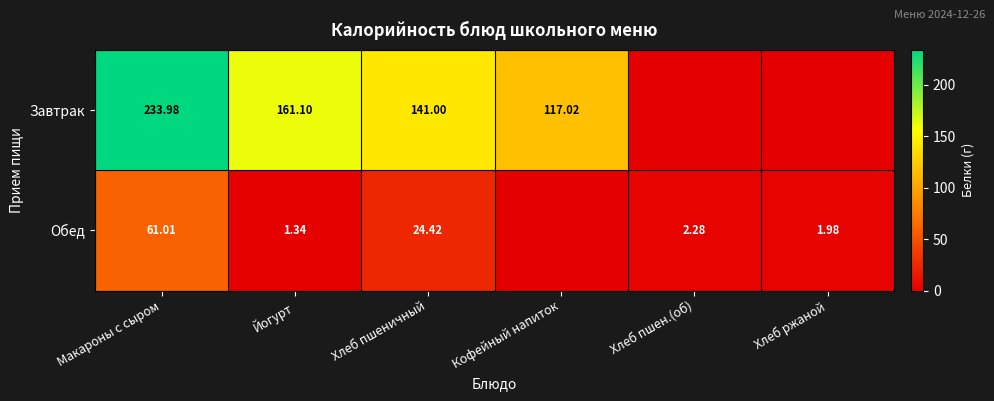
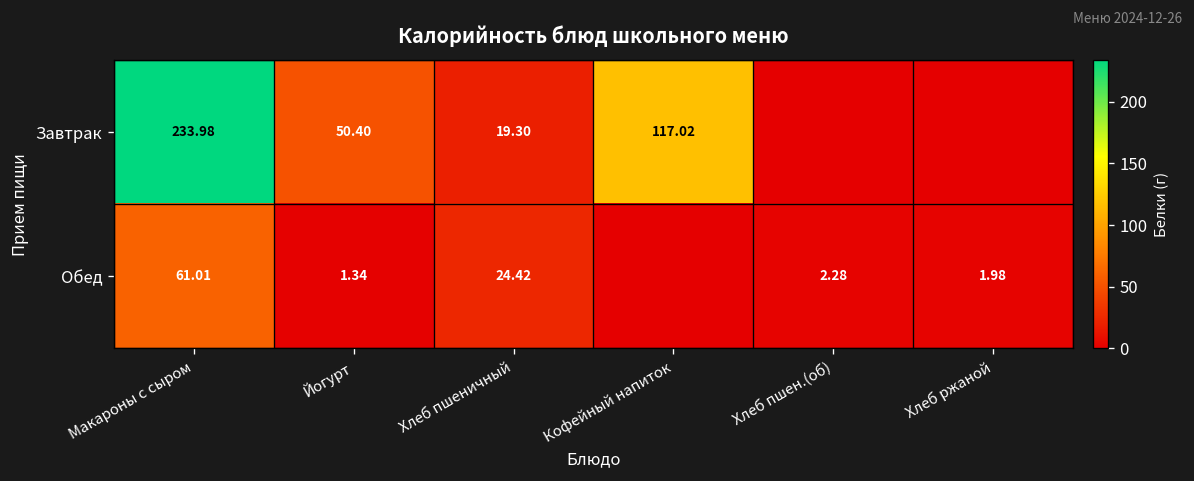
Завтрак, Йогурт: 161.10 -> 50.40
Завтрак, Хлеб пшеничный: 141.00 -> 19.30
